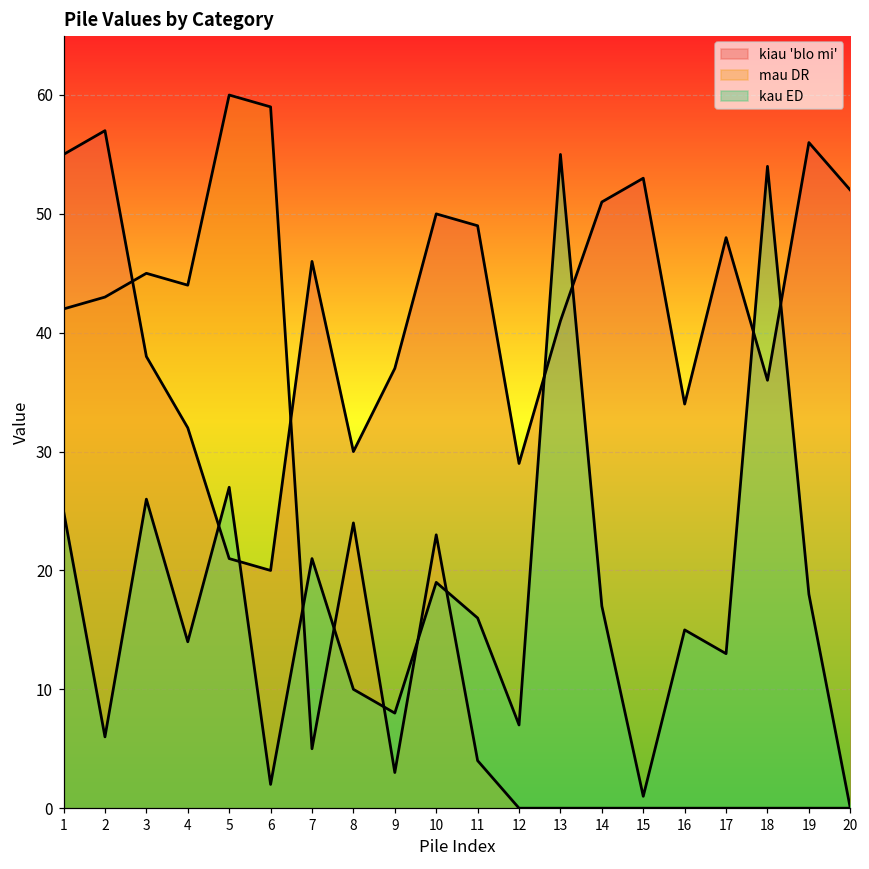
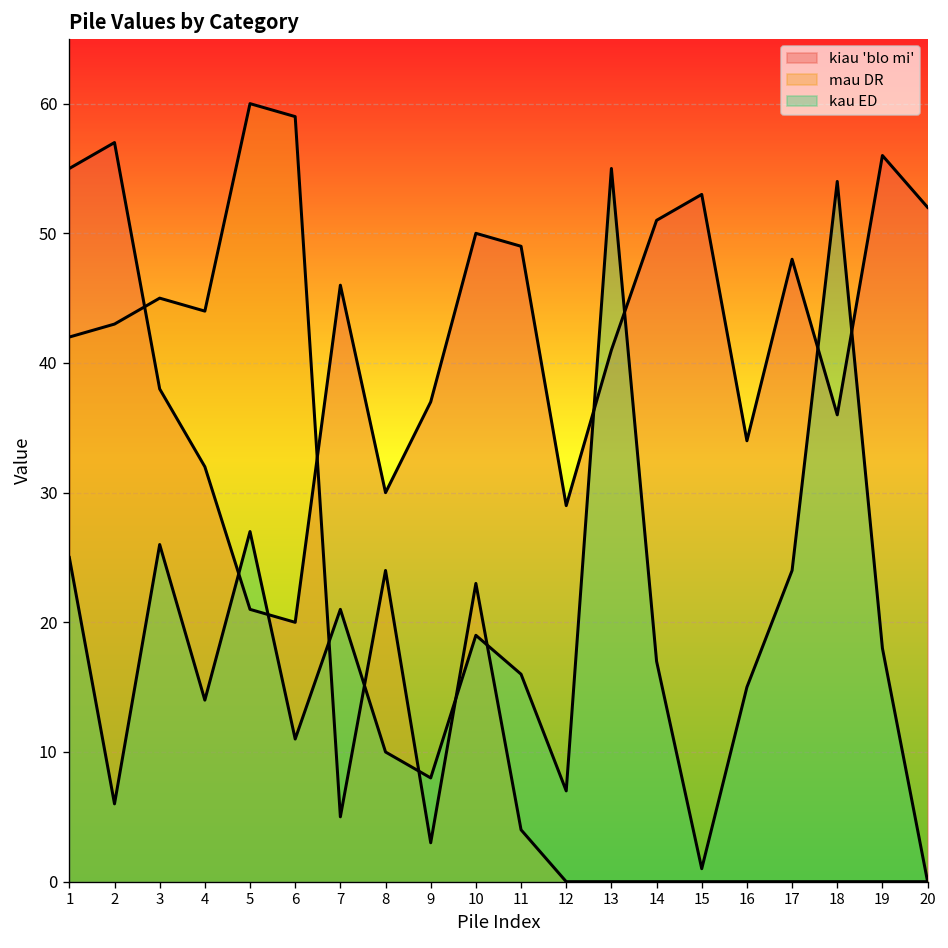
kau ED, 6: 2 -> 11
kau ED, 17: 13 -> 24
